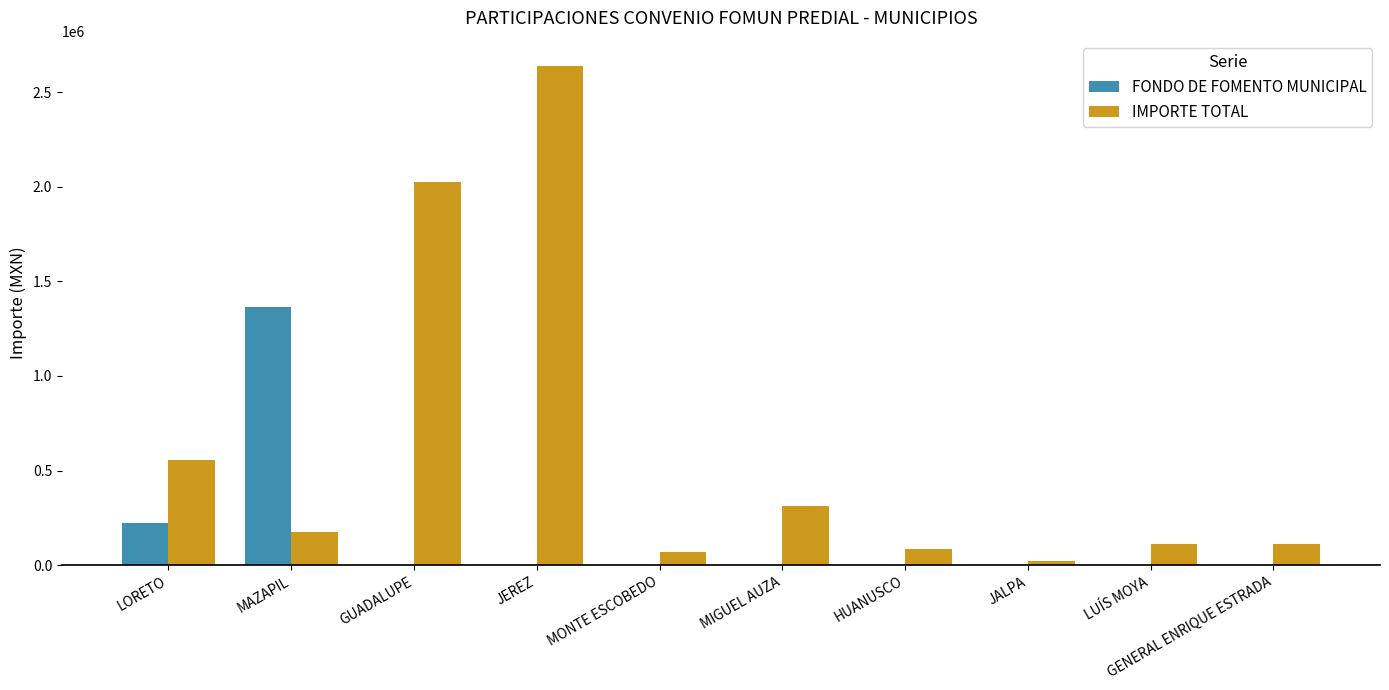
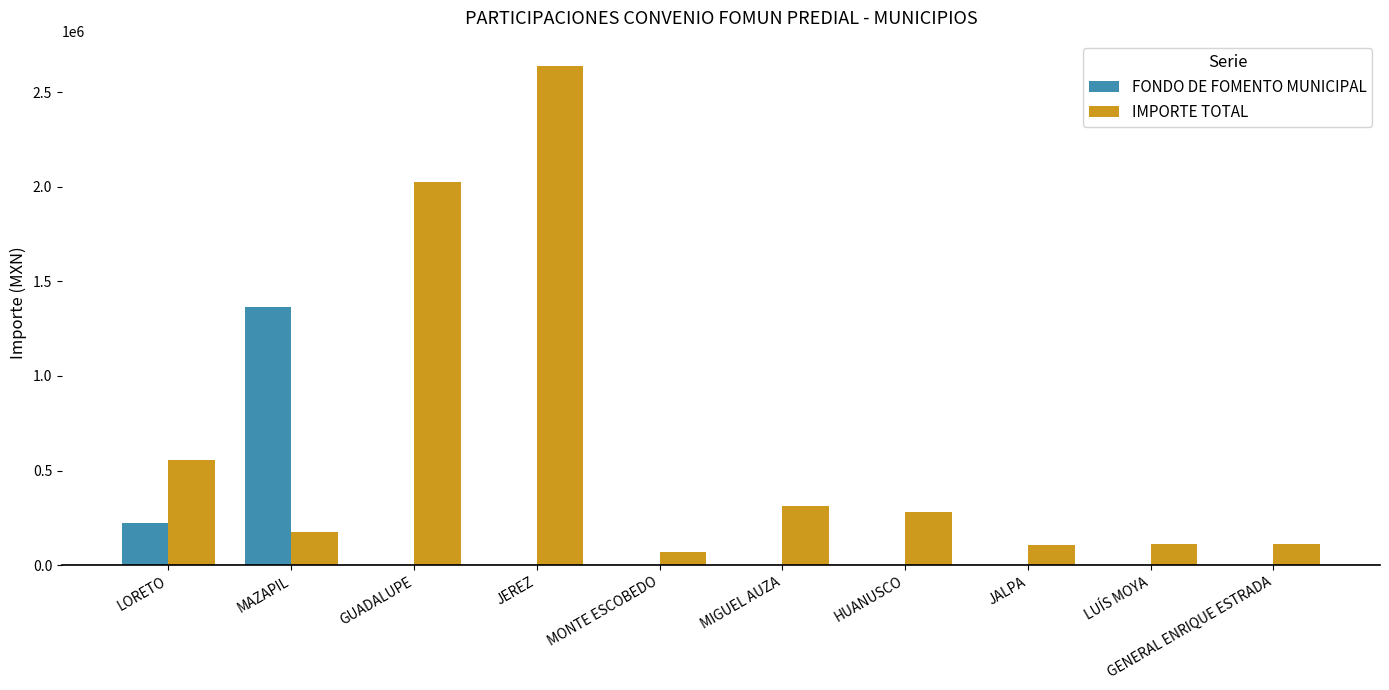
IMPORTE TOTAL, HUANUSCO: 90000 -> 280000
IMPORTE TOTAL, JALPA: 20000 -> 100000
